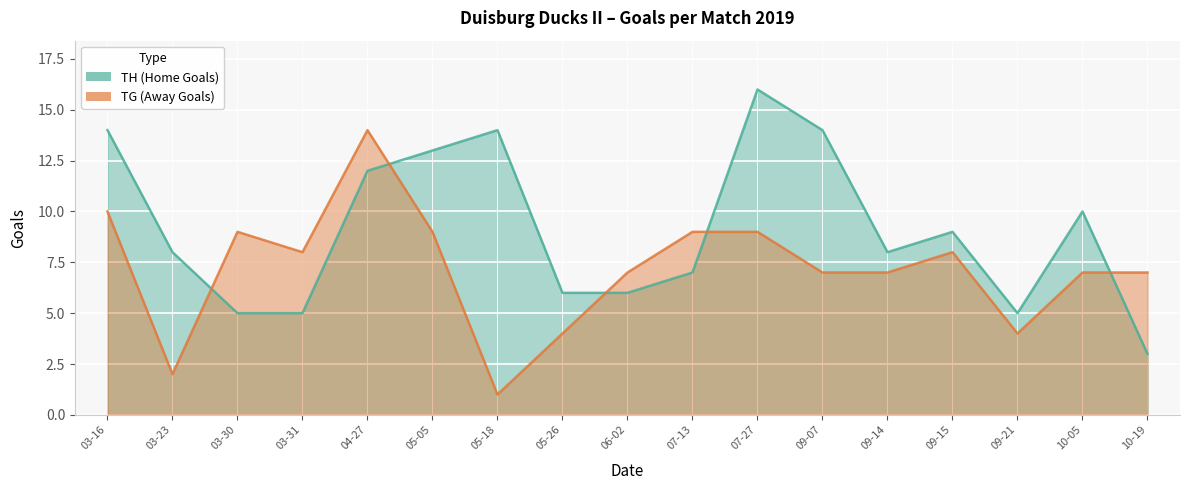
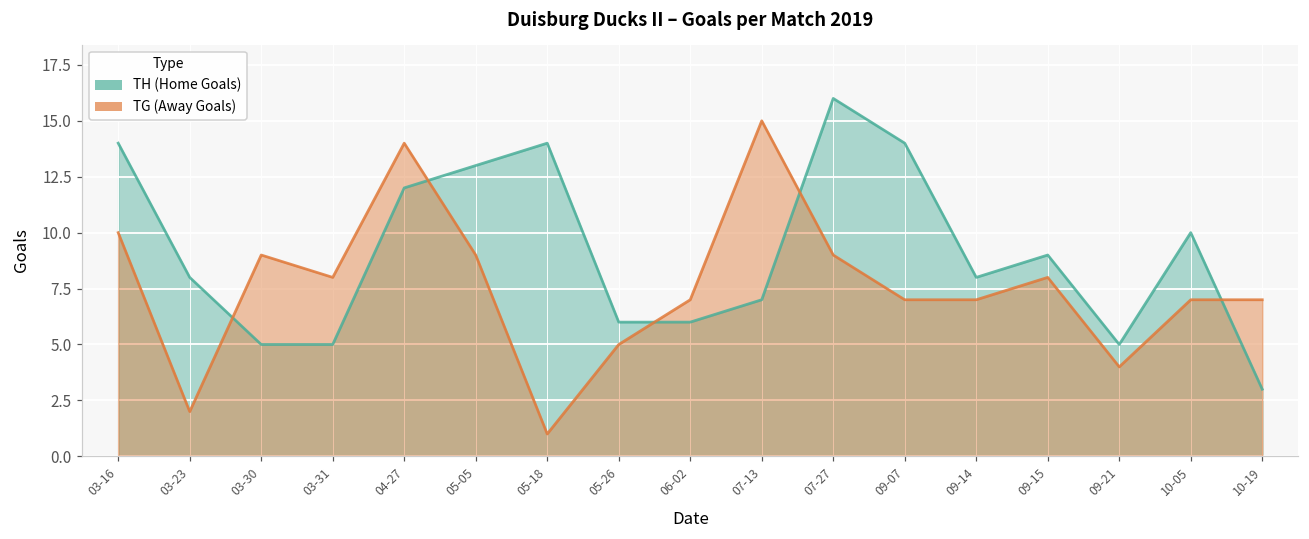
TG (Away Goals), 05-26: 4 -> 5
TG (Away Goals), 07-13: 9 -> 15
